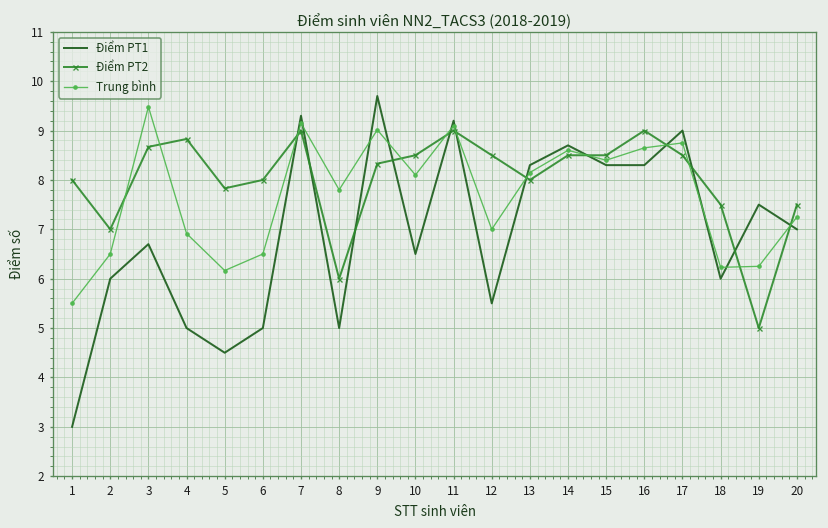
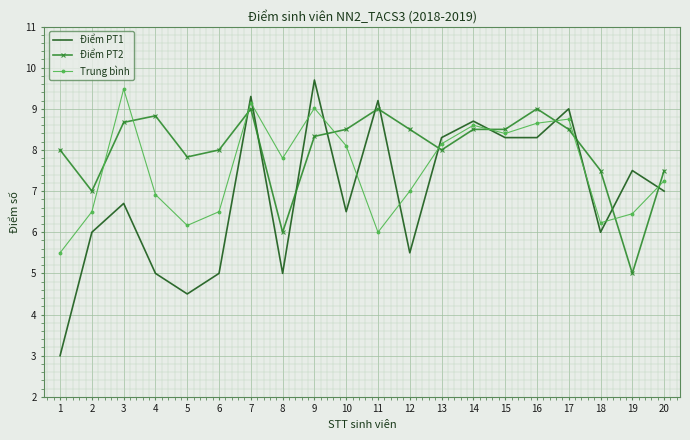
Trung bình, 11: 9.1 -> 6.0
Trung bình, 19: 6.3 -> 6.5
